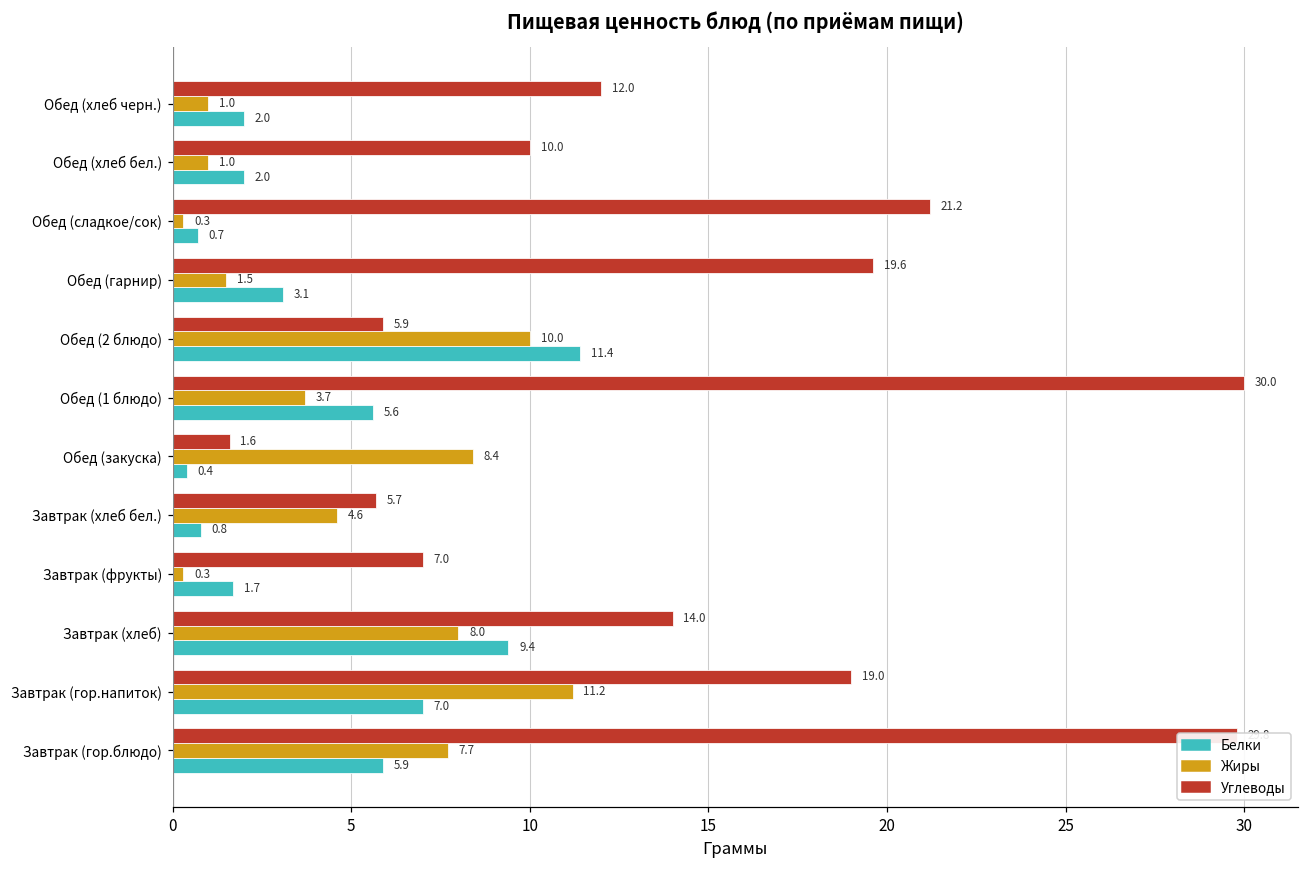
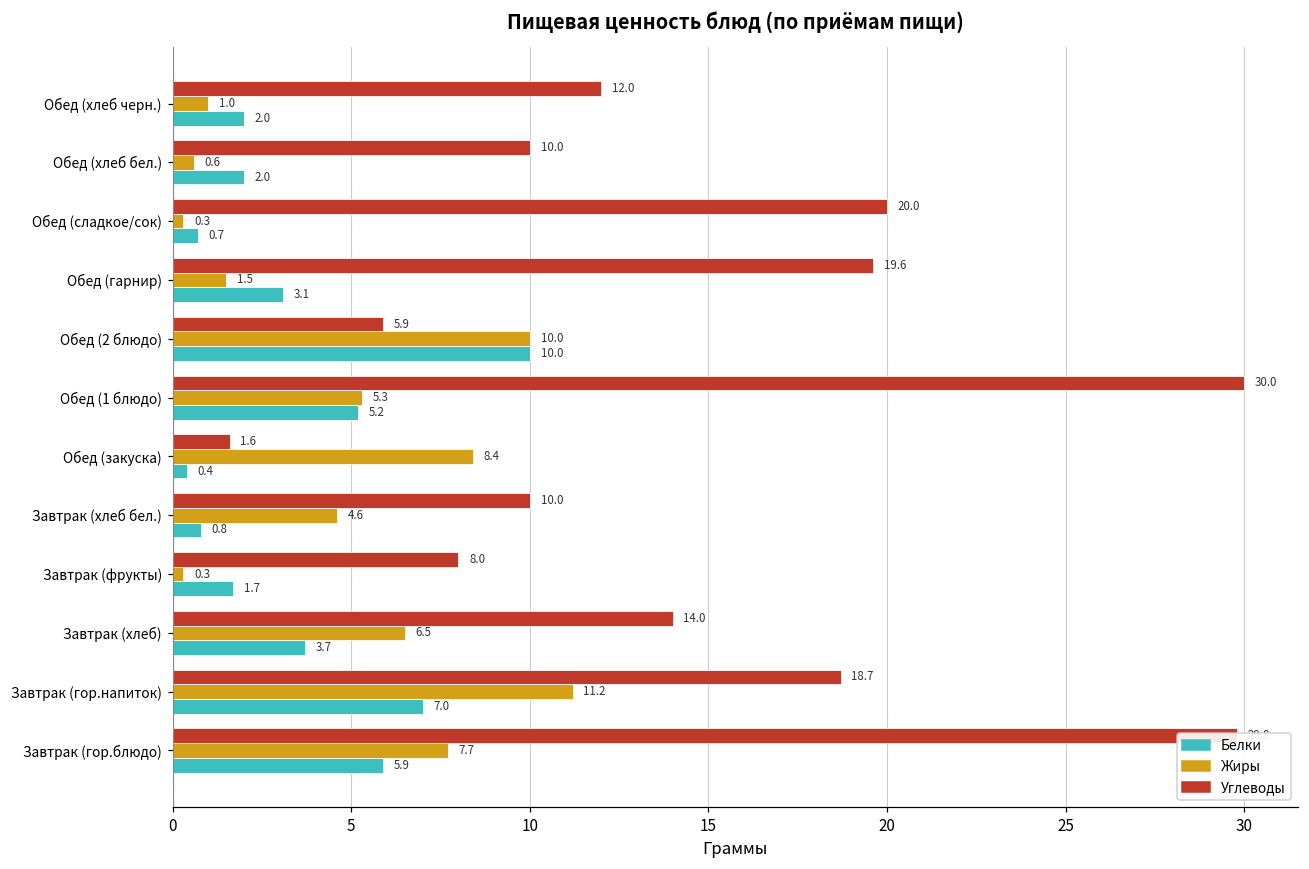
Жиры, Обед (хлеб бел.): 1.0 -> 0.6
Углеводы, Обед (сладкое/сок): 21.2 -> 20.0
Белки, Обед (2 блюдо): 11.4 -> 10.0
Жиры, Обед (1 блюдо): 3.7 -> 5.3
Белки, Обед (1 блюдо): 5.6 -> 5.2
Углеводы, Завтрак (хлеб бел.): 5.7 -> 10.0
Углеводы, Завтрак (фрукты): 7.0 -> 8.0
Жиры, Завтрак (хлеб): 8.0 -> 6.5
Белки, Завтрак (хлеб): 9.4 -> 3.7
Углеводы, Завтрак (гор.напиток): 19.0 -> 18.7
